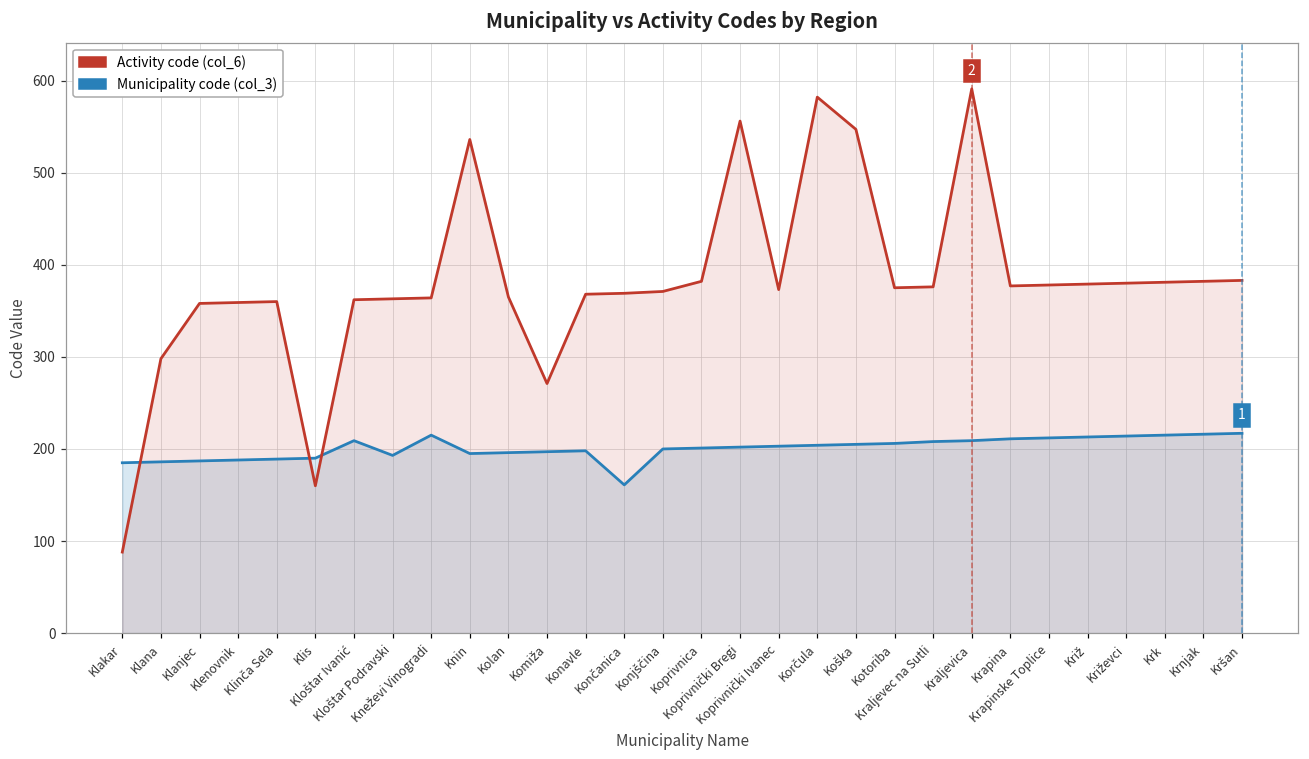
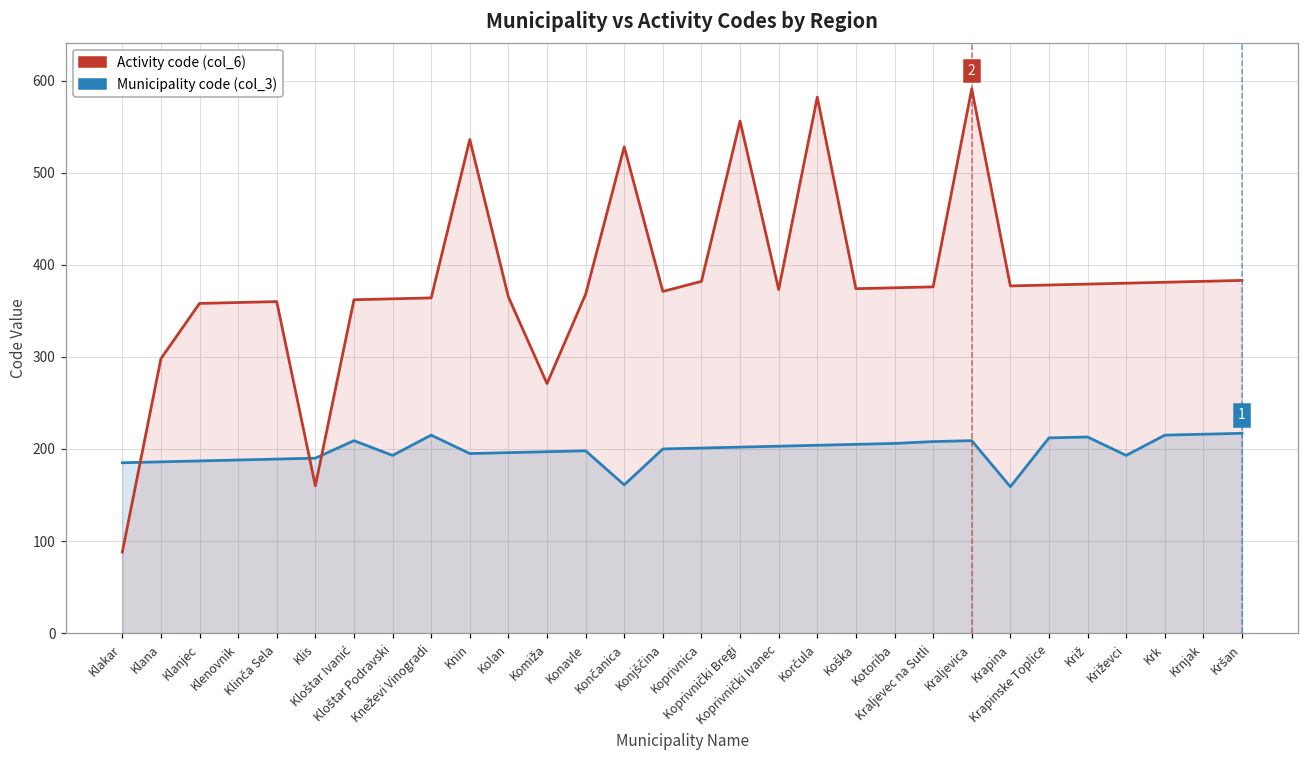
Activity code (col_6), Končanica: 370 -> 530
Activity code (col_6), Koška: 550 -> 370
Municipality code (col_3), Krapina: 210 -> 160
Municipality code (col_3), Križevci: 210 -> 190
